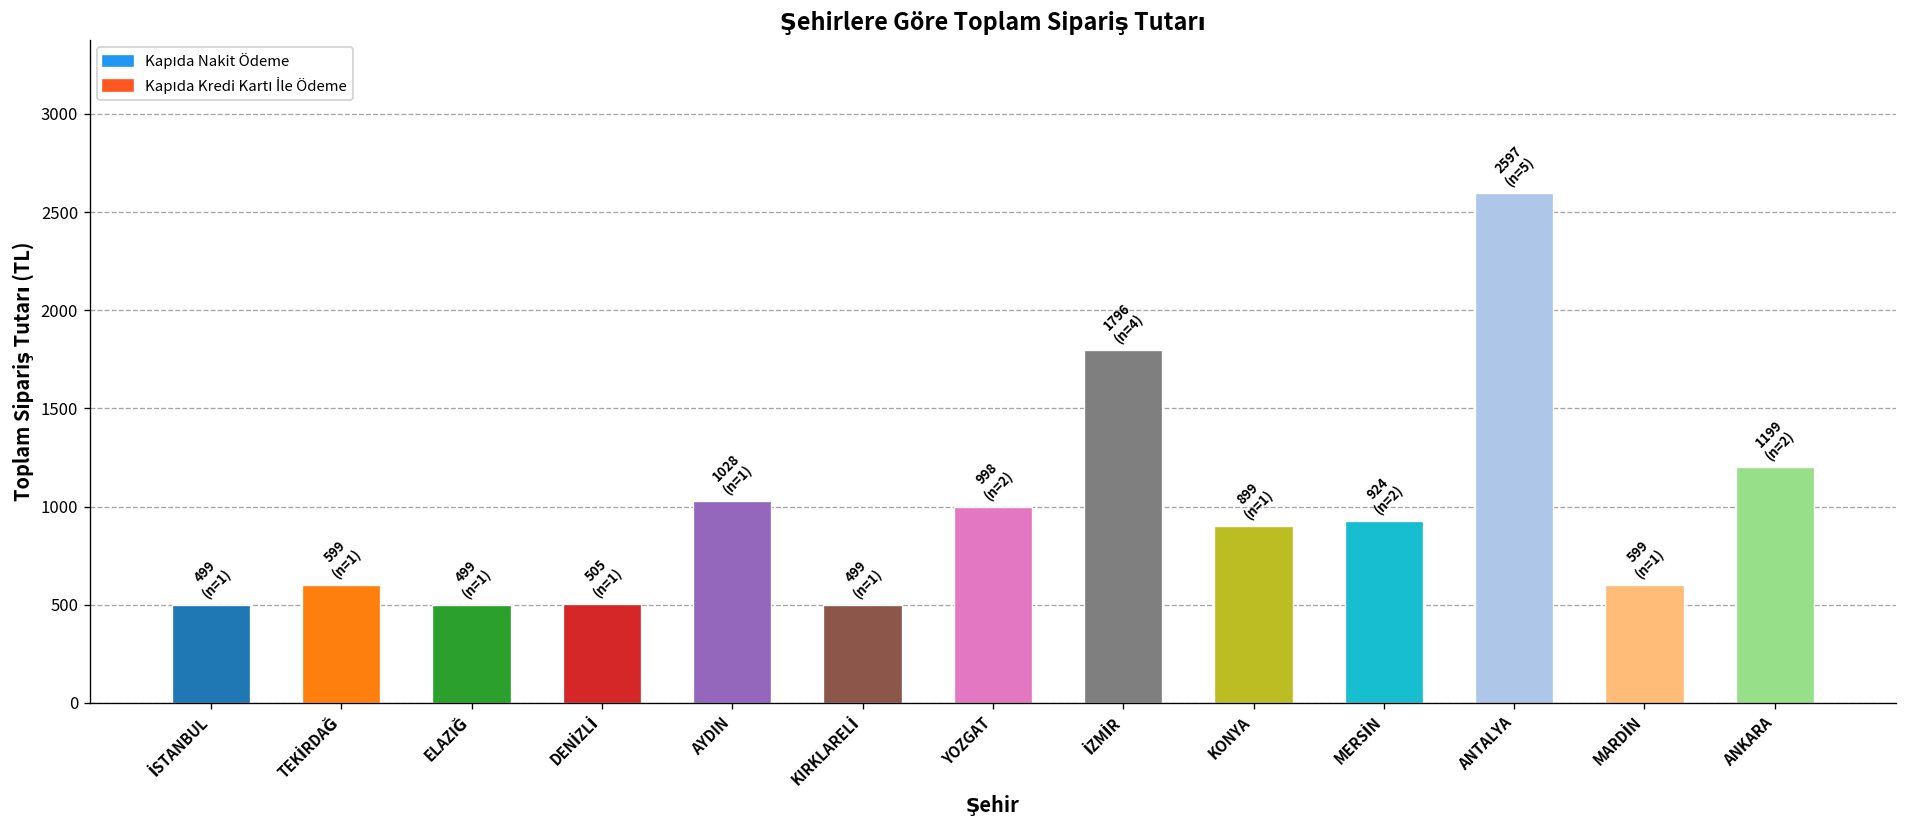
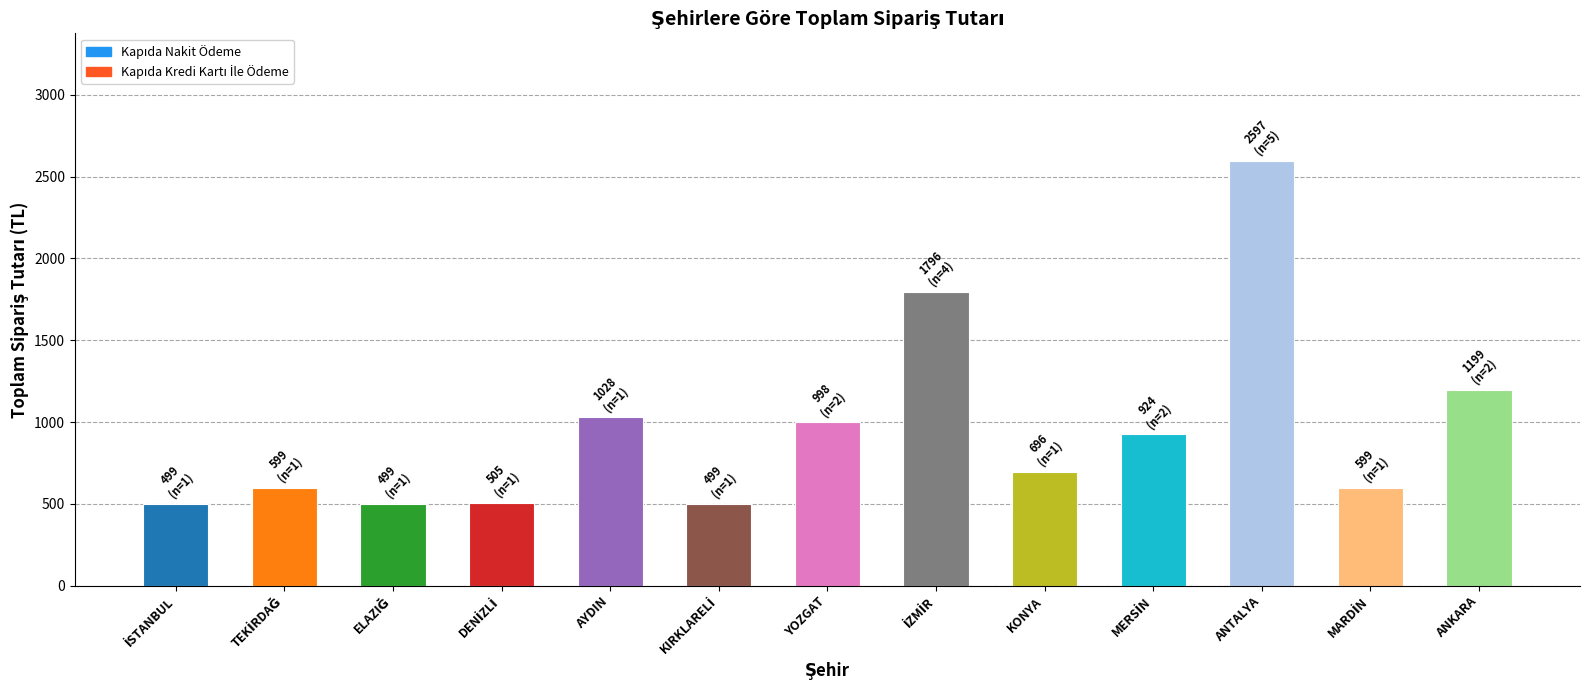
KONYA: 899 -> 696
